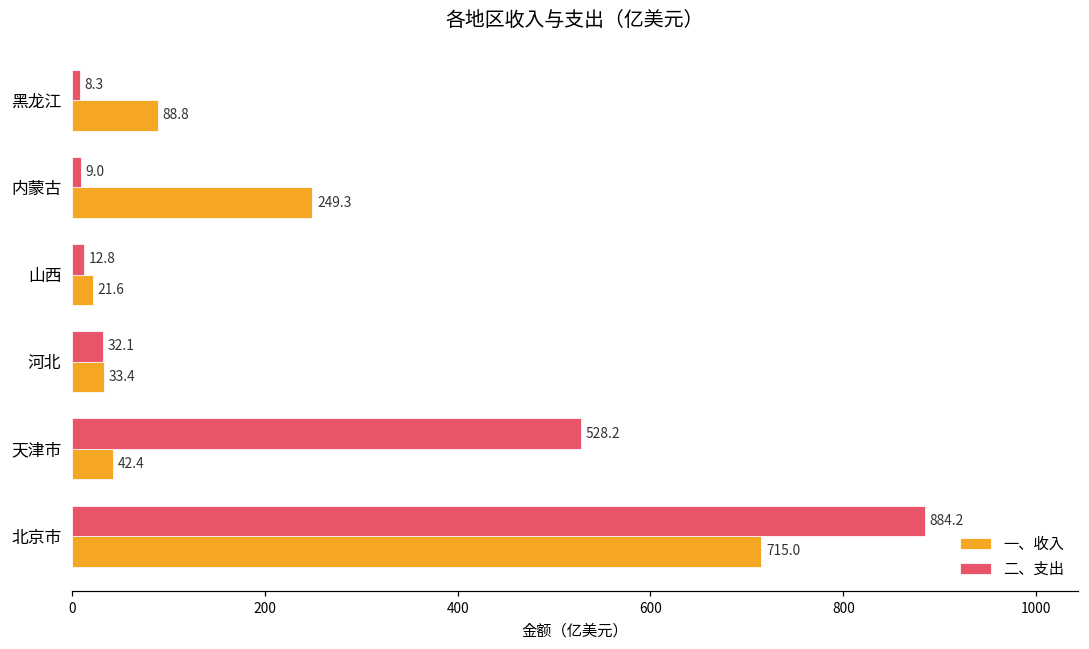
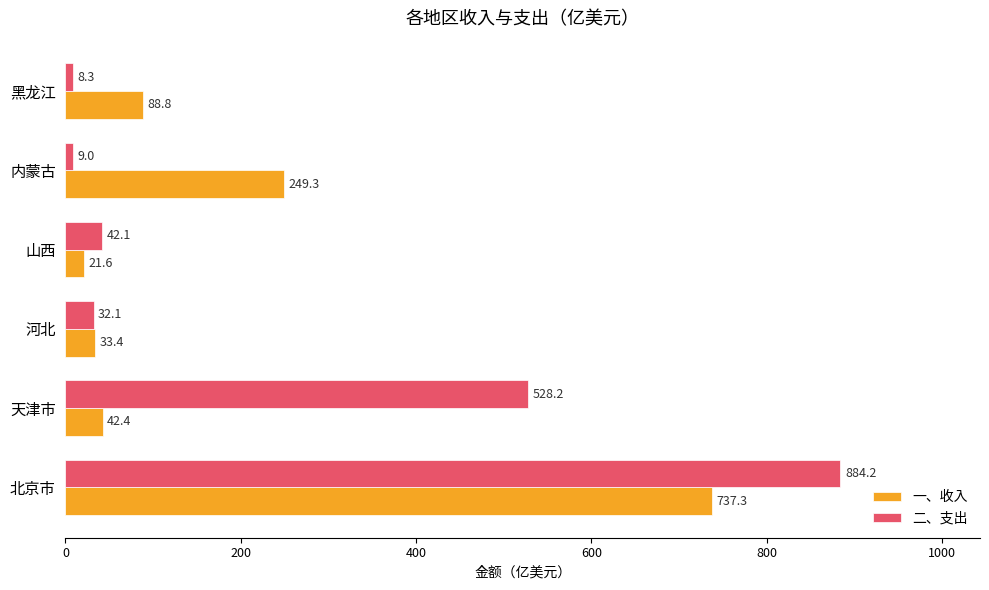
二、支出, 山西: 12.8 -> 42.1
一、收入, 北京市: 715.0 -> 737.3
